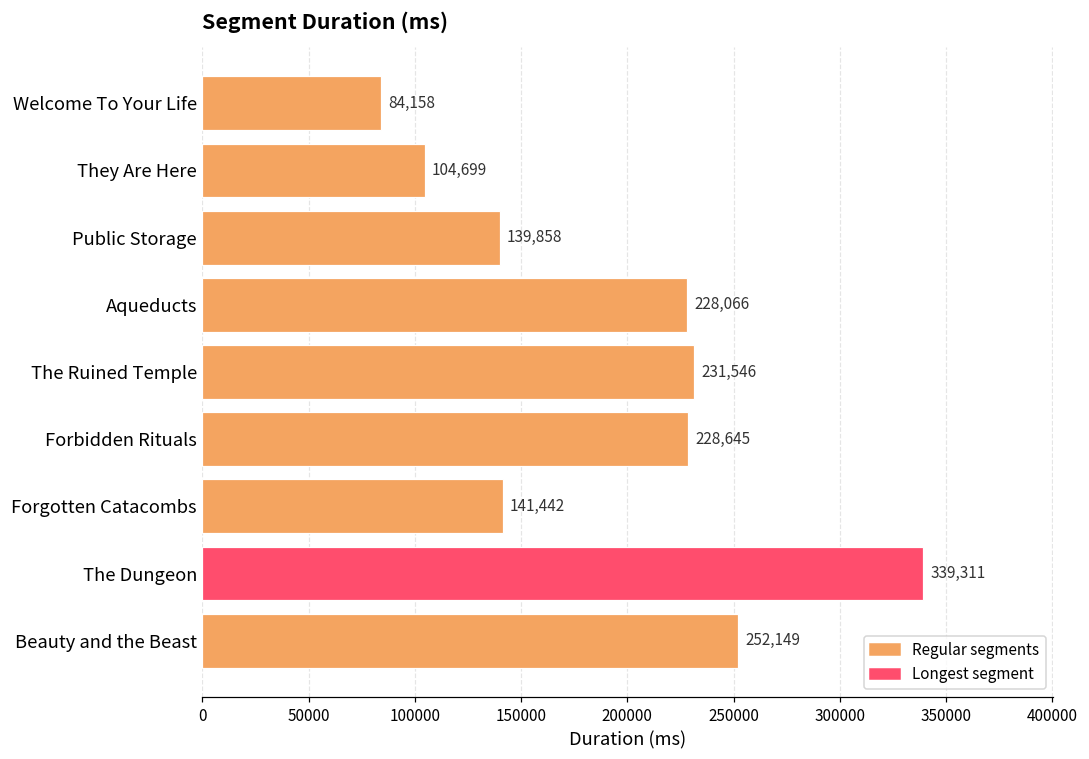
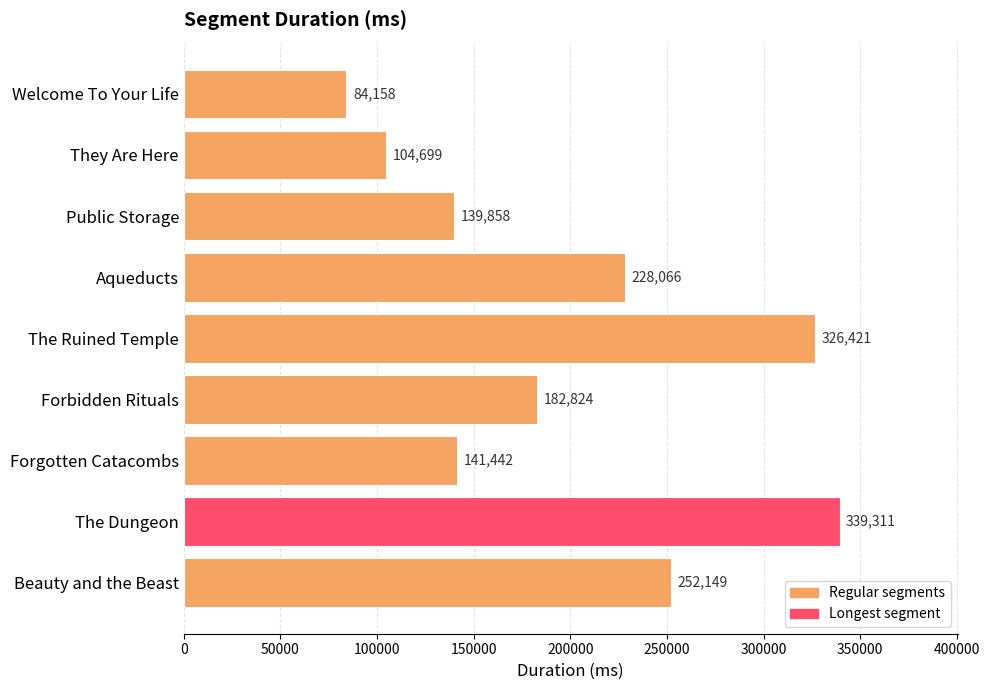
The Ruined Temple: 231,546 -> 326,421
Forbidden Rituals: 228,645 -> 182,824
